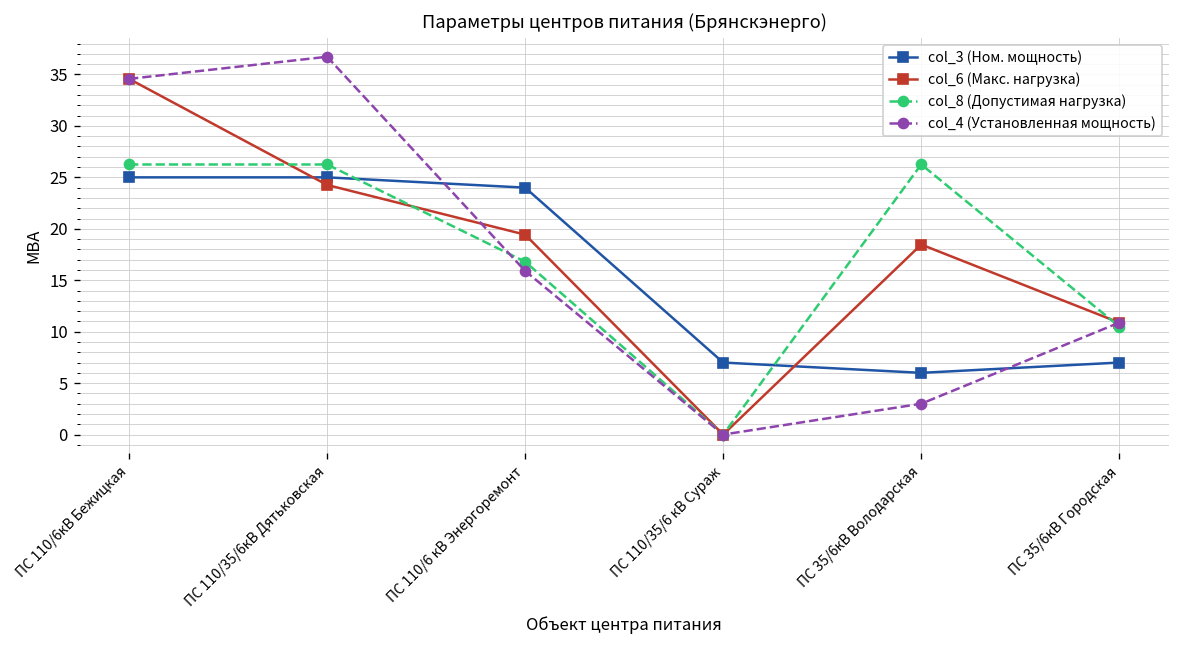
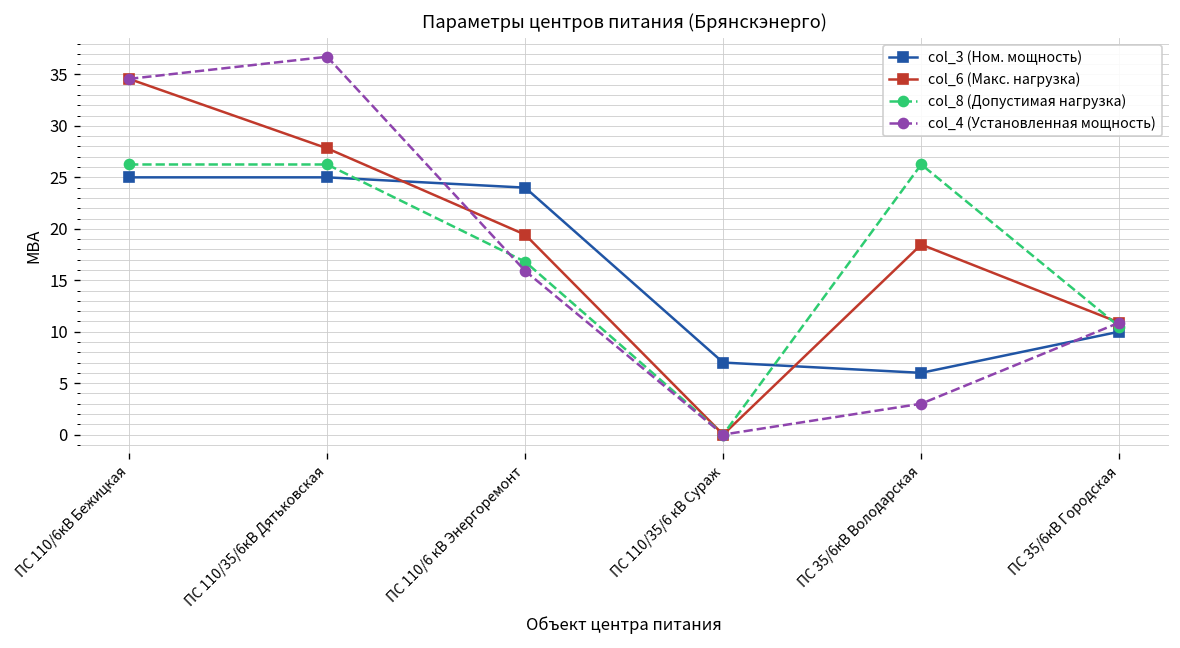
col_6 (Макс. нагрузка), ПС 110/35/6кВ Дятьковская: 24 -> 28
col_3 (Ном. мощность), ПС 35/6кВ Городская: 7 -> 10
